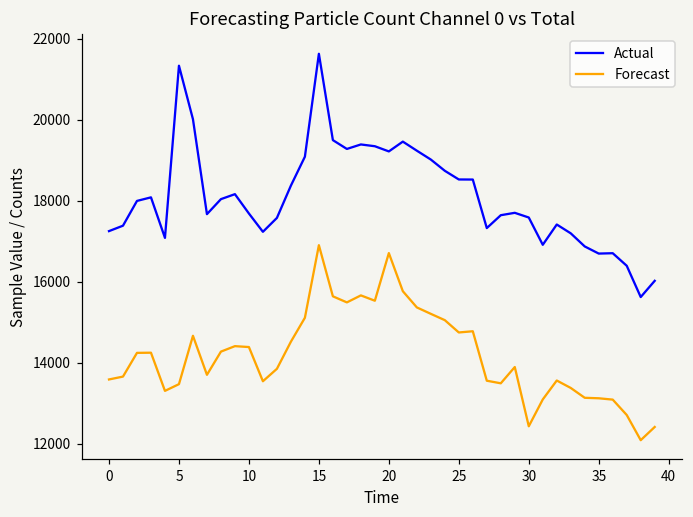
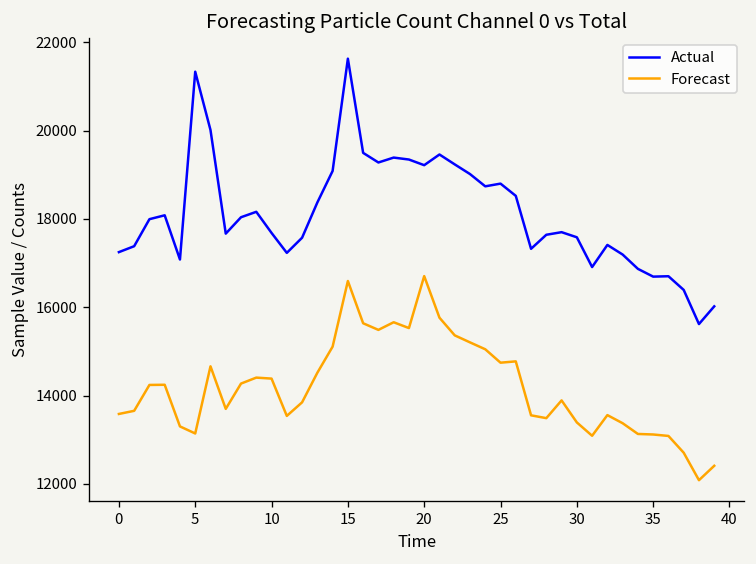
Forecast, 5: 13500 -> 13100
Forecast, 15: 16900 -> 16600
Actual, 25: 18500 -> 18800
Forecast, 30: 12400 -> 13400
